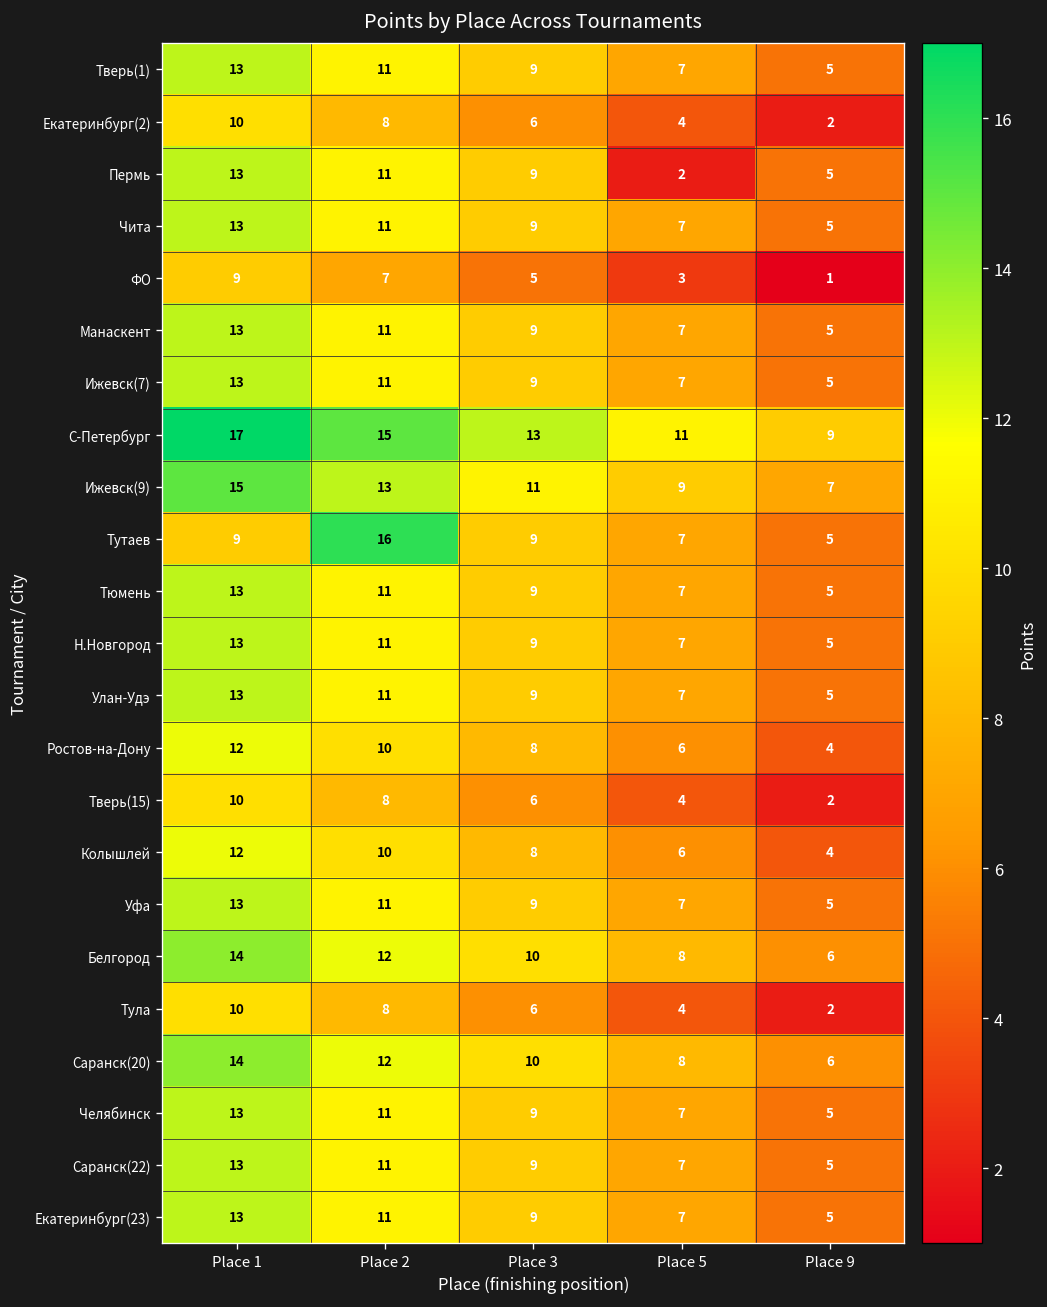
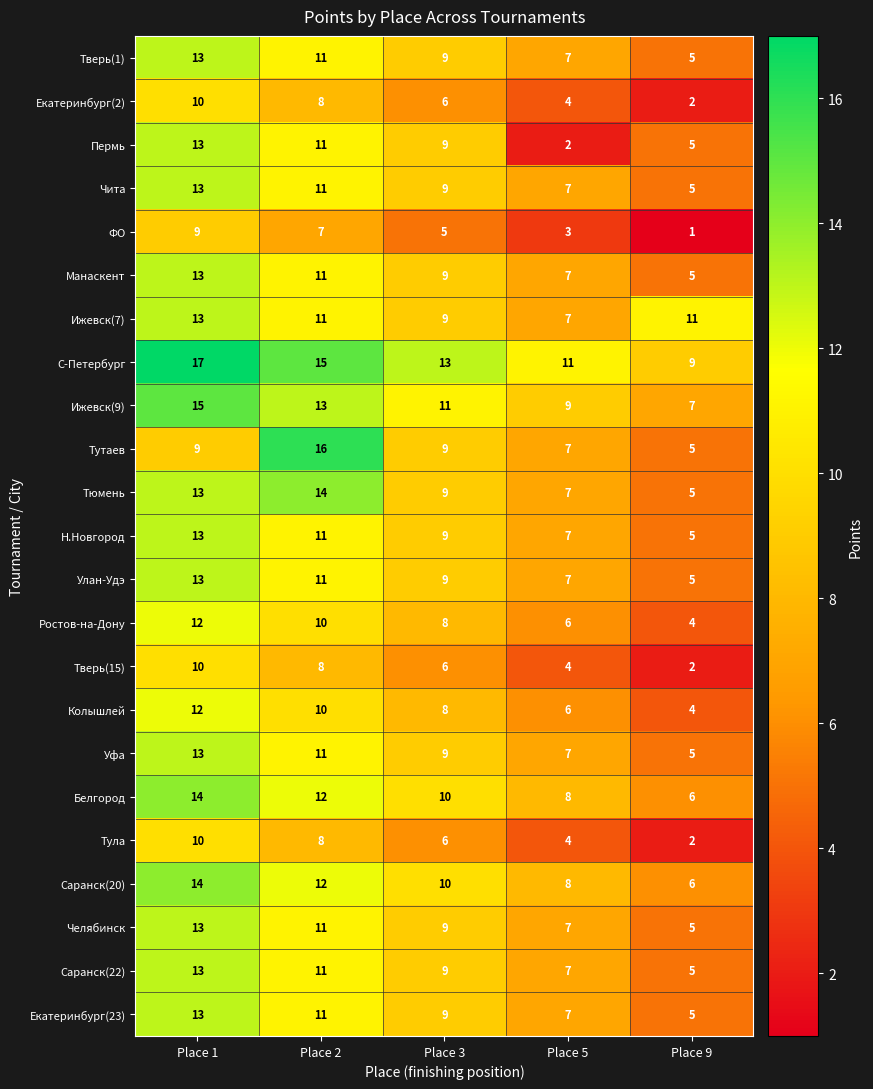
Ижевск(7), Place 9: 5 -> 11
Тюмень, Place 2: 11 -> 14
